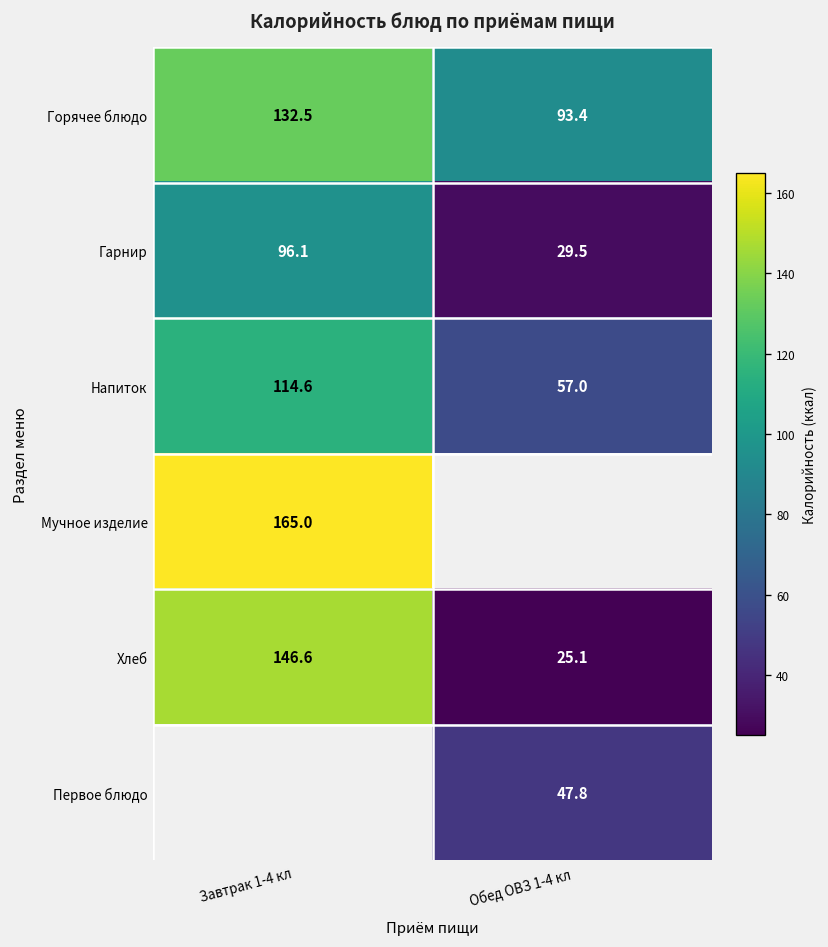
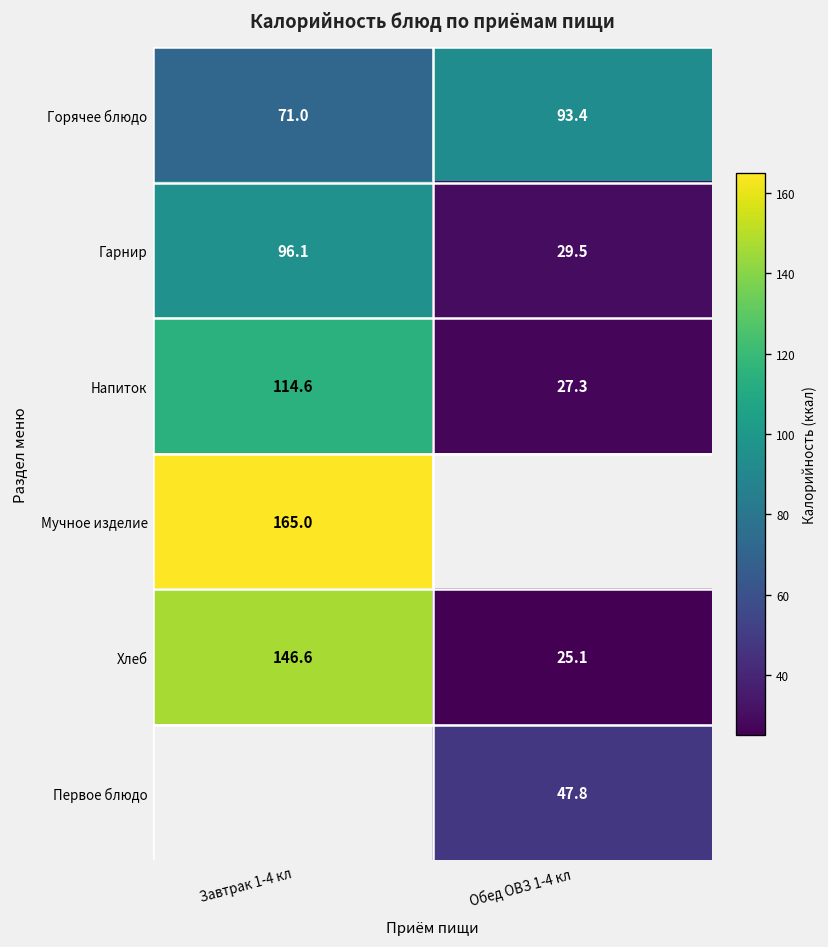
Горячее блюдо, Завтрак 1-4 кл: 132.5 -> 71.0
Напиток, Обед ОВЗ 1-4 кл: 57.0 -> 27.3
